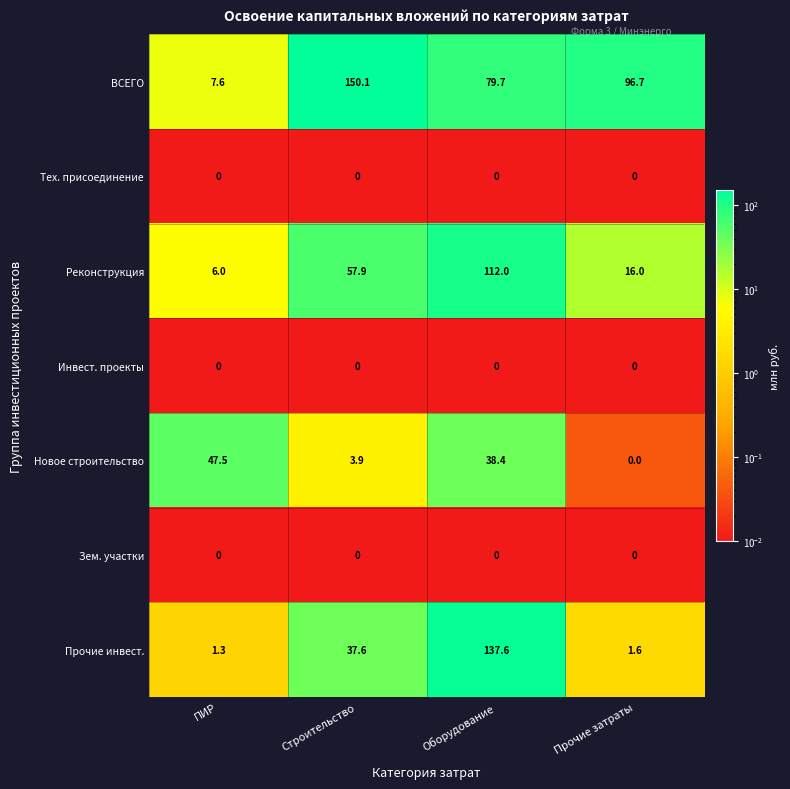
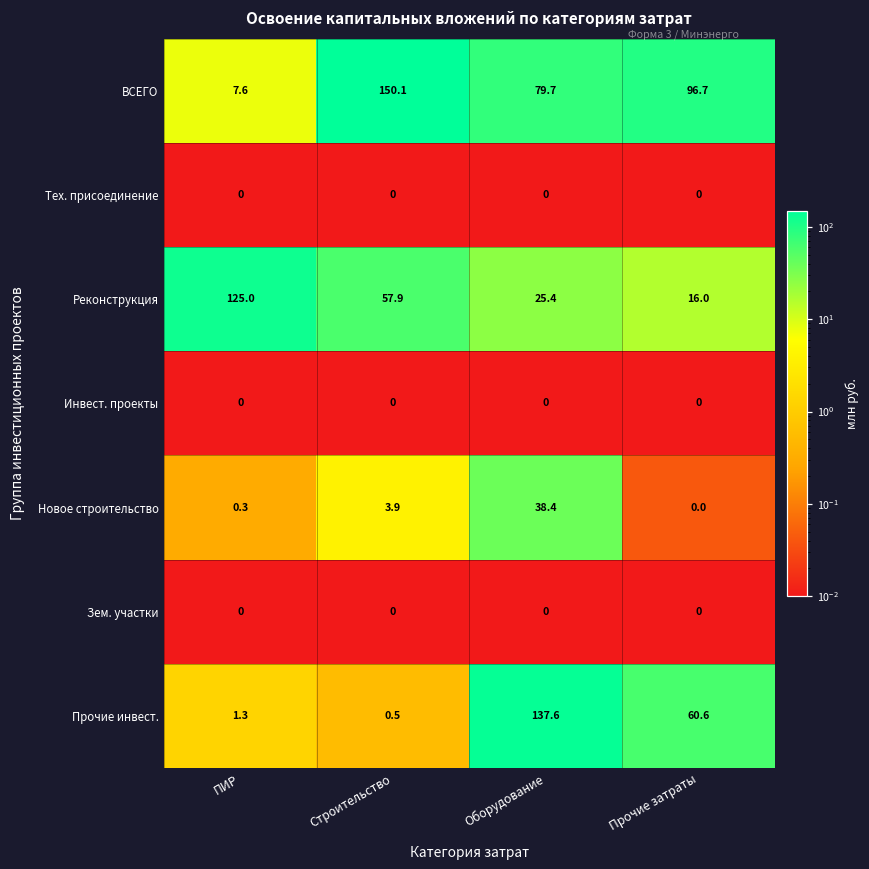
Реконструкция, ПИР: 6.0 -> 125.0
Реконструкция, Оборудование: 112.0 -> 25.4
Новое строительство, ПИР: 47.5 -> 0.3
Прочие инвест., Строительство: 37.6 -> 0.5
Прочие инвест., Прочие затраты: 1.6 -> 60.6
